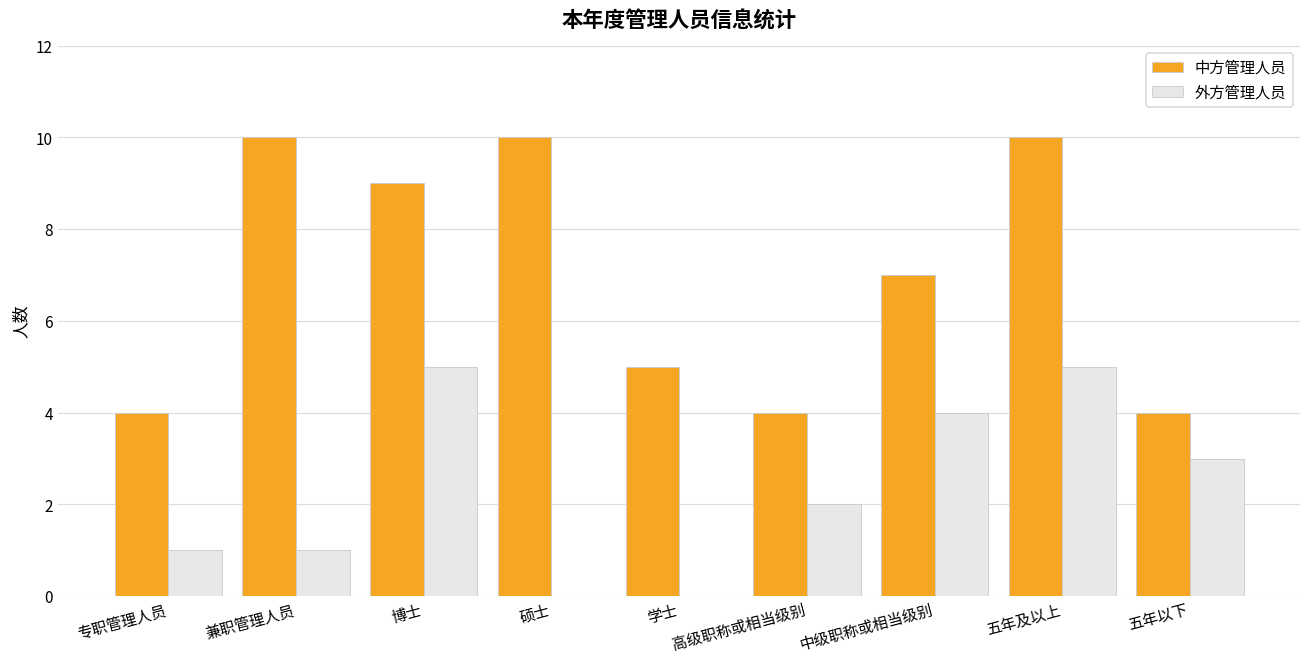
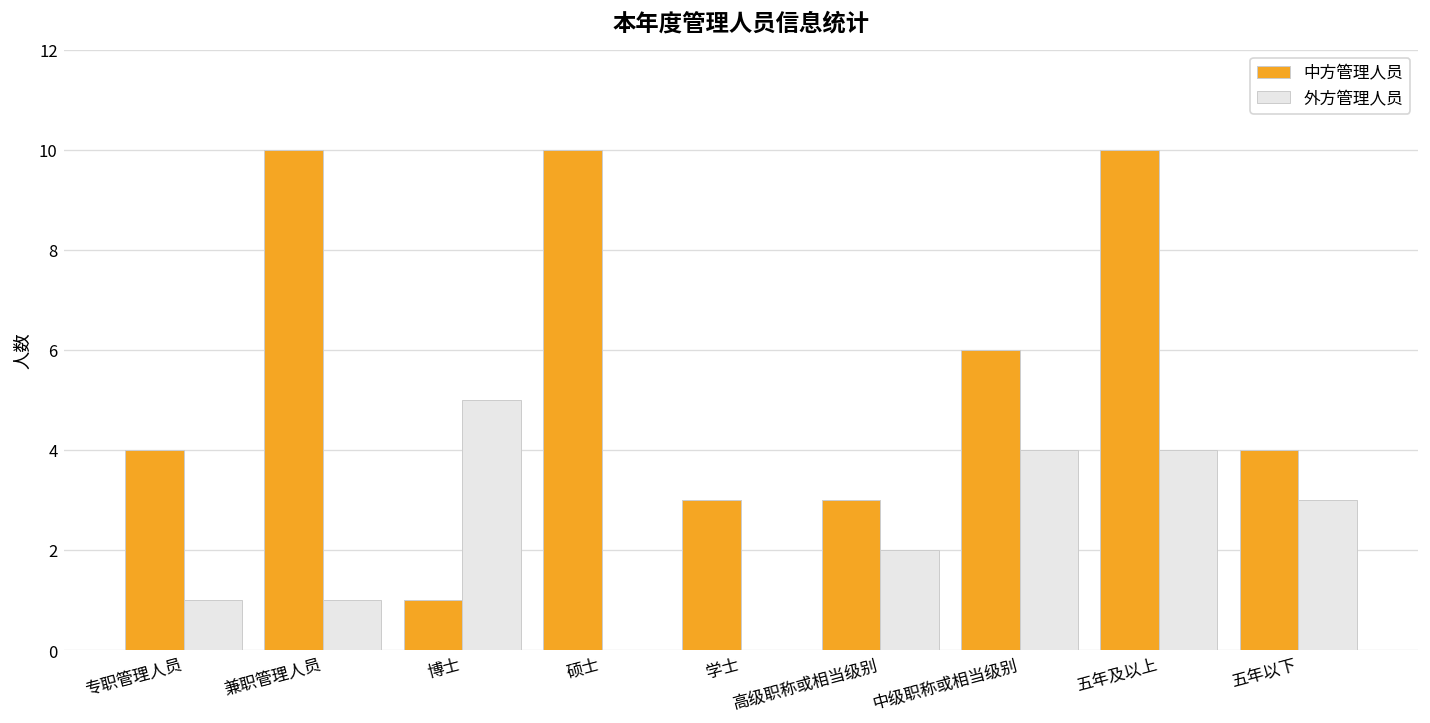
中方管理人员, 博士: 9 -> 1
中方管理人员, 学士: 5 -> 3
中方管理人员, 高级职称或相当级别: 4 -> 3
中方管理人员, 中级职称或相当级别: 7 -> 6
外方管理人员, 五年及以上: 5 -> 4
